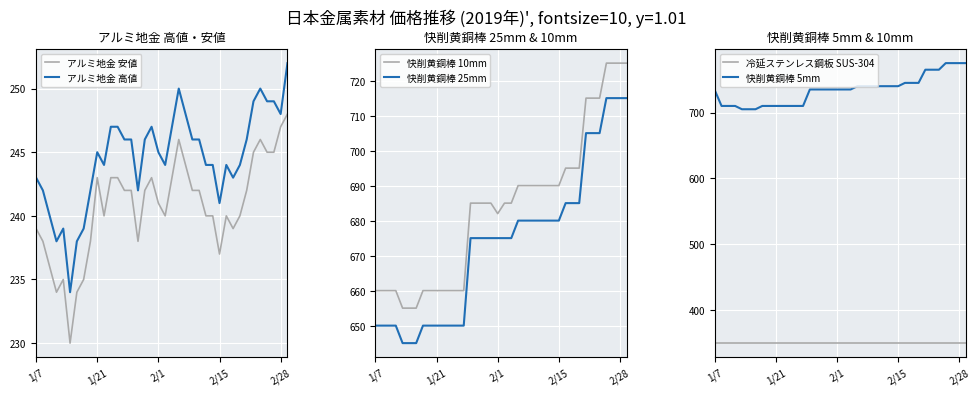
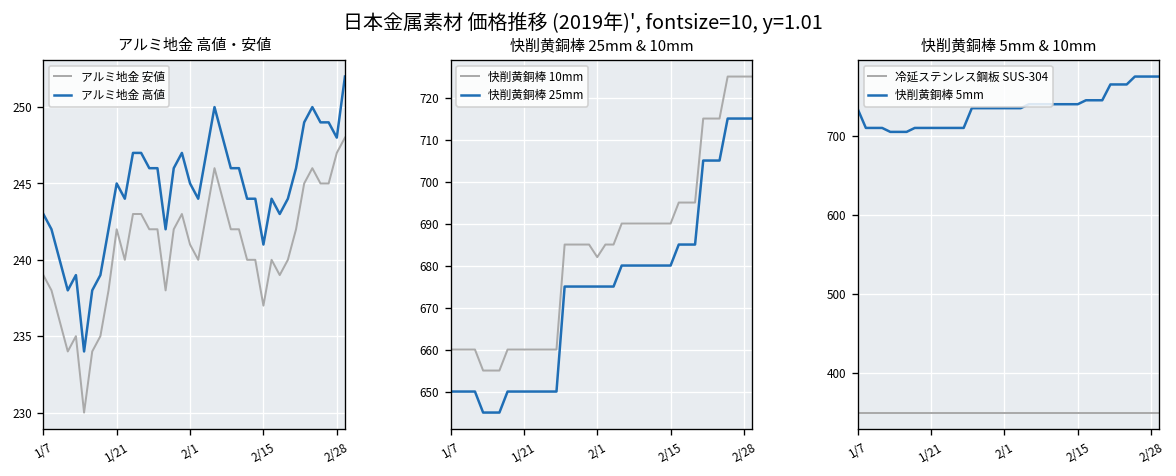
アルミ地金 高値・安値, アルミ地金 安値, 1/21: 243 -> 242
